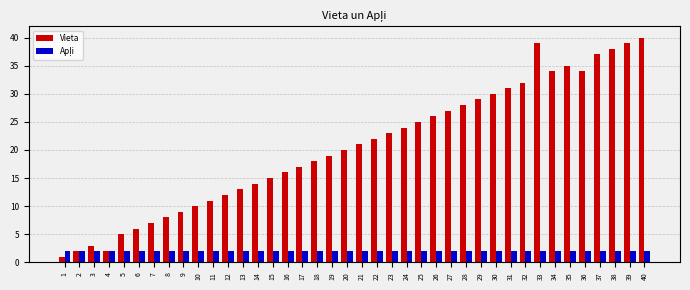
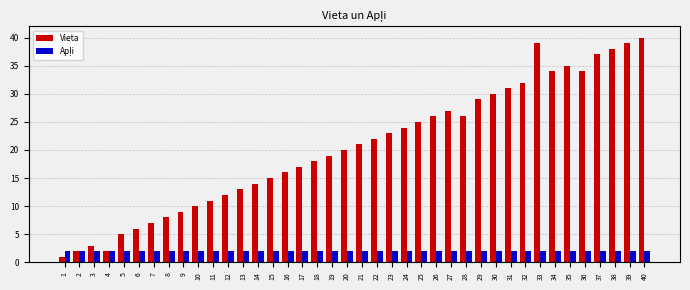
Vieta, 28: 28 -> 26
